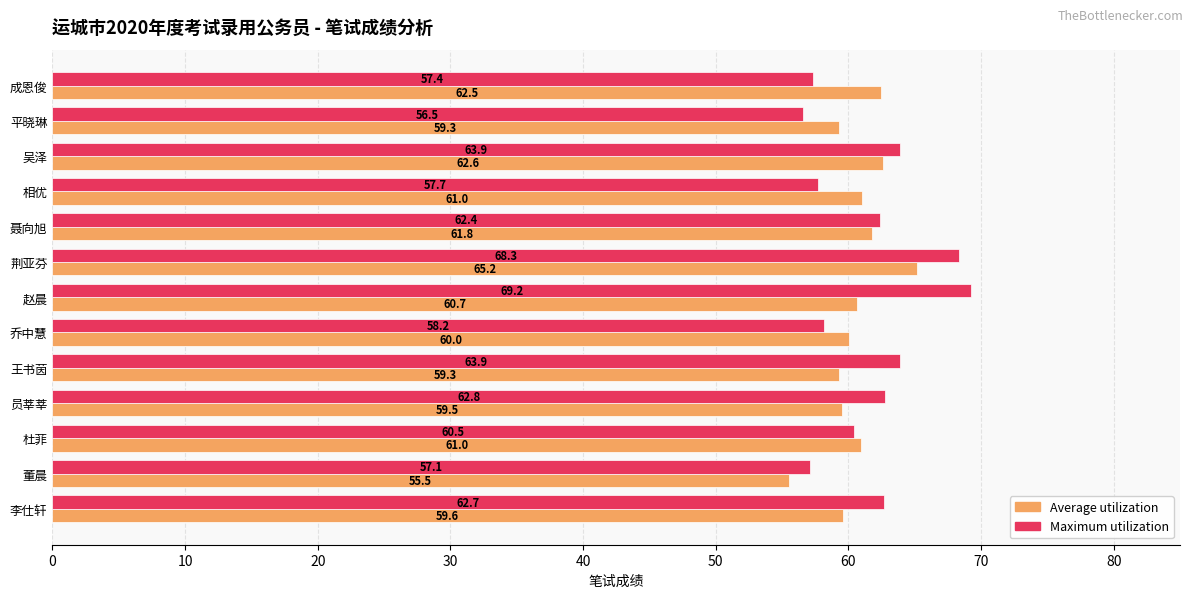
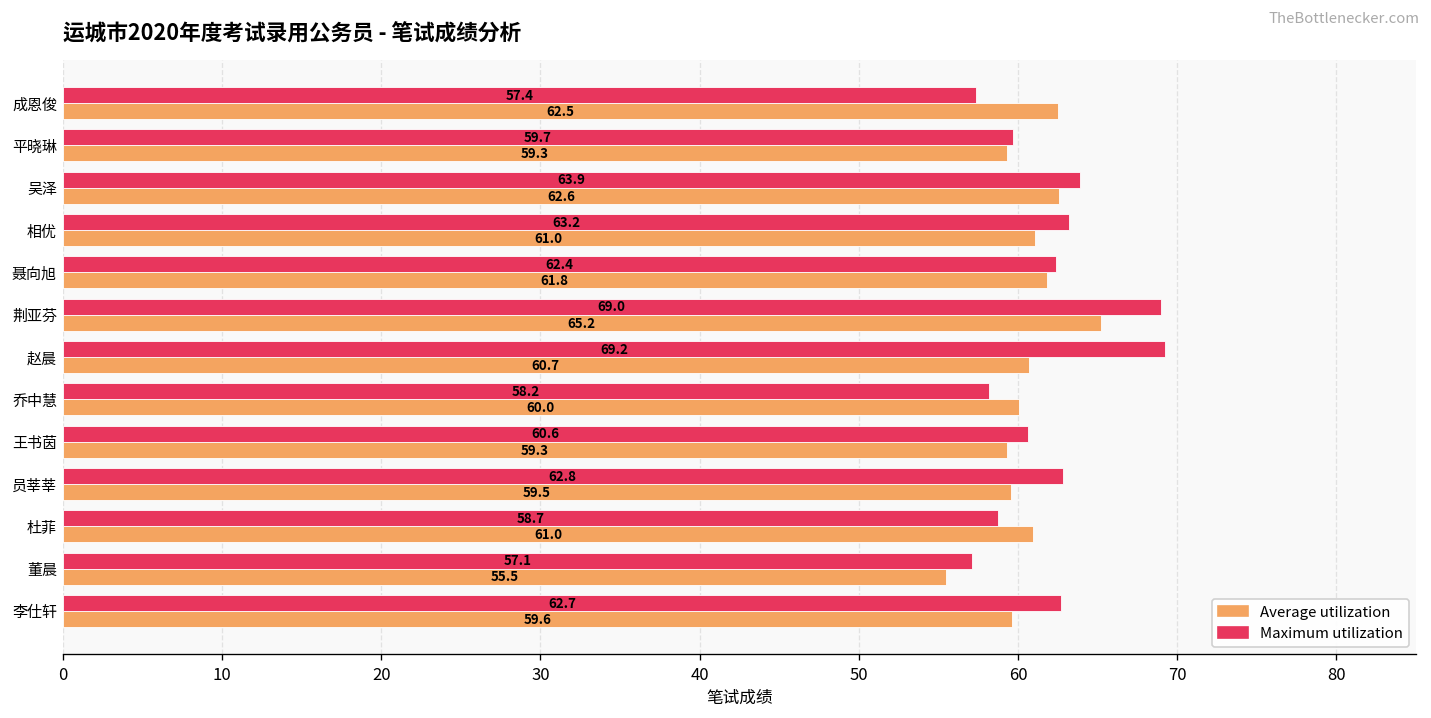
Maximum utilization, 平晓琳: 56.5 -> 59.7
Maximum utilization, 相优: 57.7 -> 63.2
Maximum utilization, 荆亚芬: 68.3 -> 69.0
Maximum utilization, 王书茵: 63.9 -> 60.6
Maximum utilization, 杜菲: 60.5 -> 58.7
